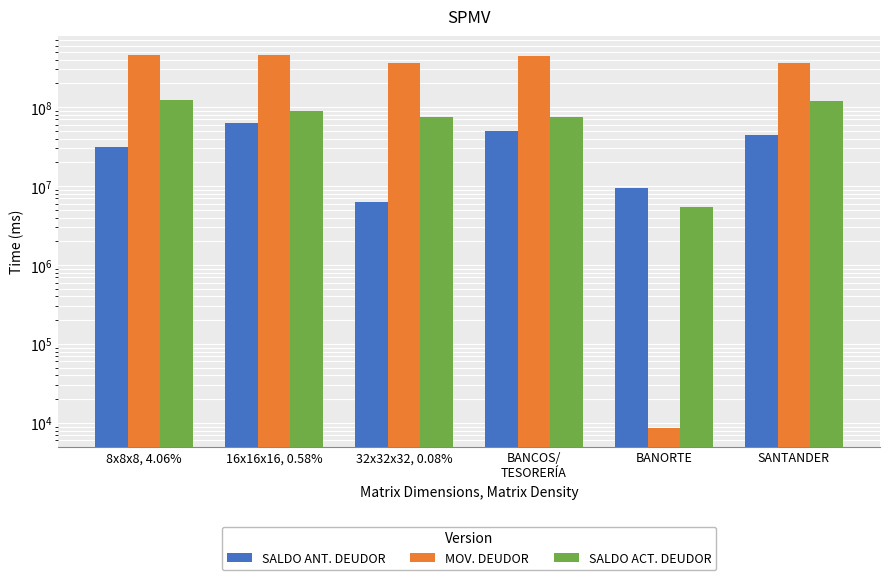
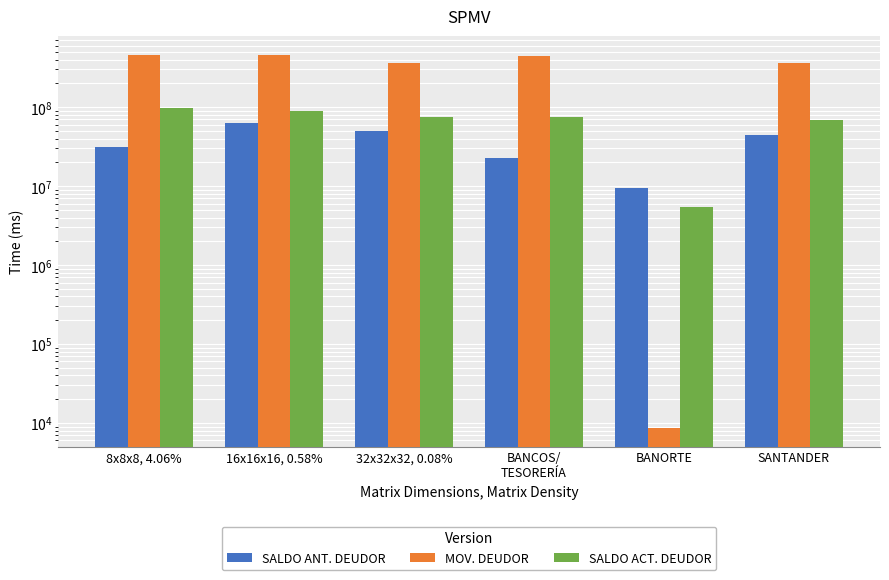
SALDO ACT. DEUDOR, 8x8x8, 4.06%: 120000000 -> 100000000
SALDO ANT. DEUDOR, 32x32x32, 0.08%: 6000000 -> 50000000
SALDO ANT. DEUDOR, BANCOS/ TESORERÍA: 50000000 -> 23000000
SALDO ACT. DEUDOR, SANTANDER: 120000000 -> 70000000
